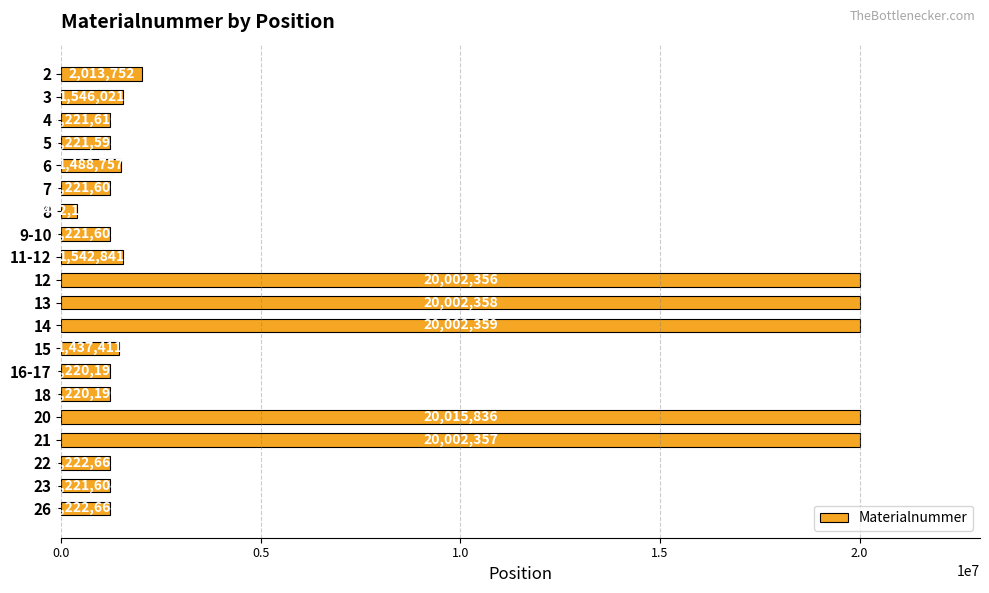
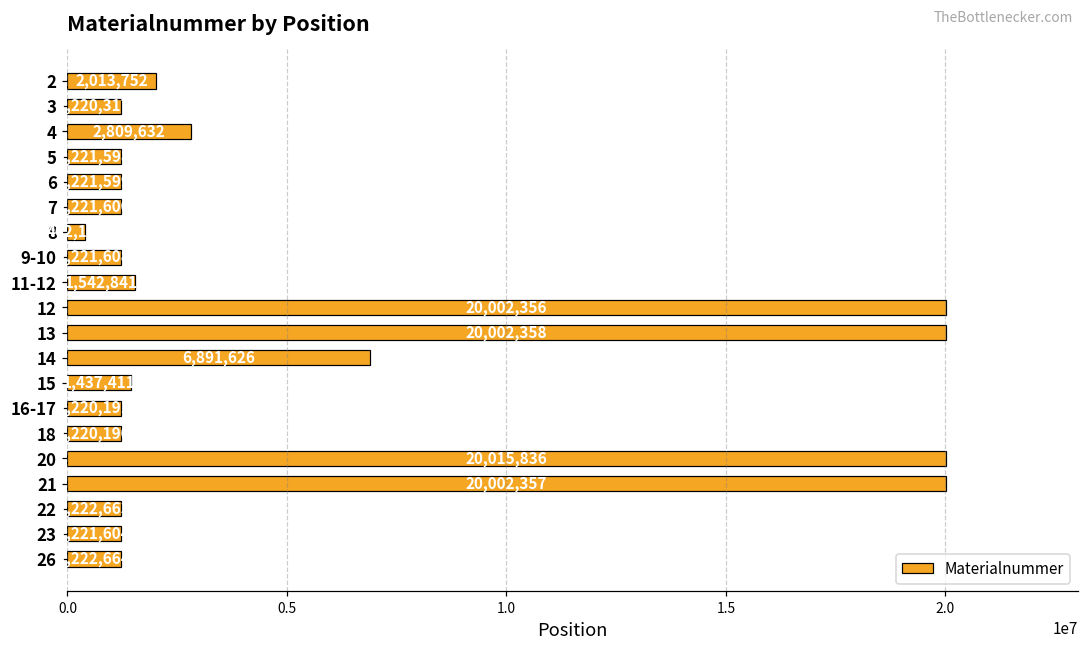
3: 1,546,021 -> 1,220,317
4: 1,221,610 -> 2,809,632
6: 1,488,757 -> 1,221,599
14: 20,002,359 -> 6,891,626
